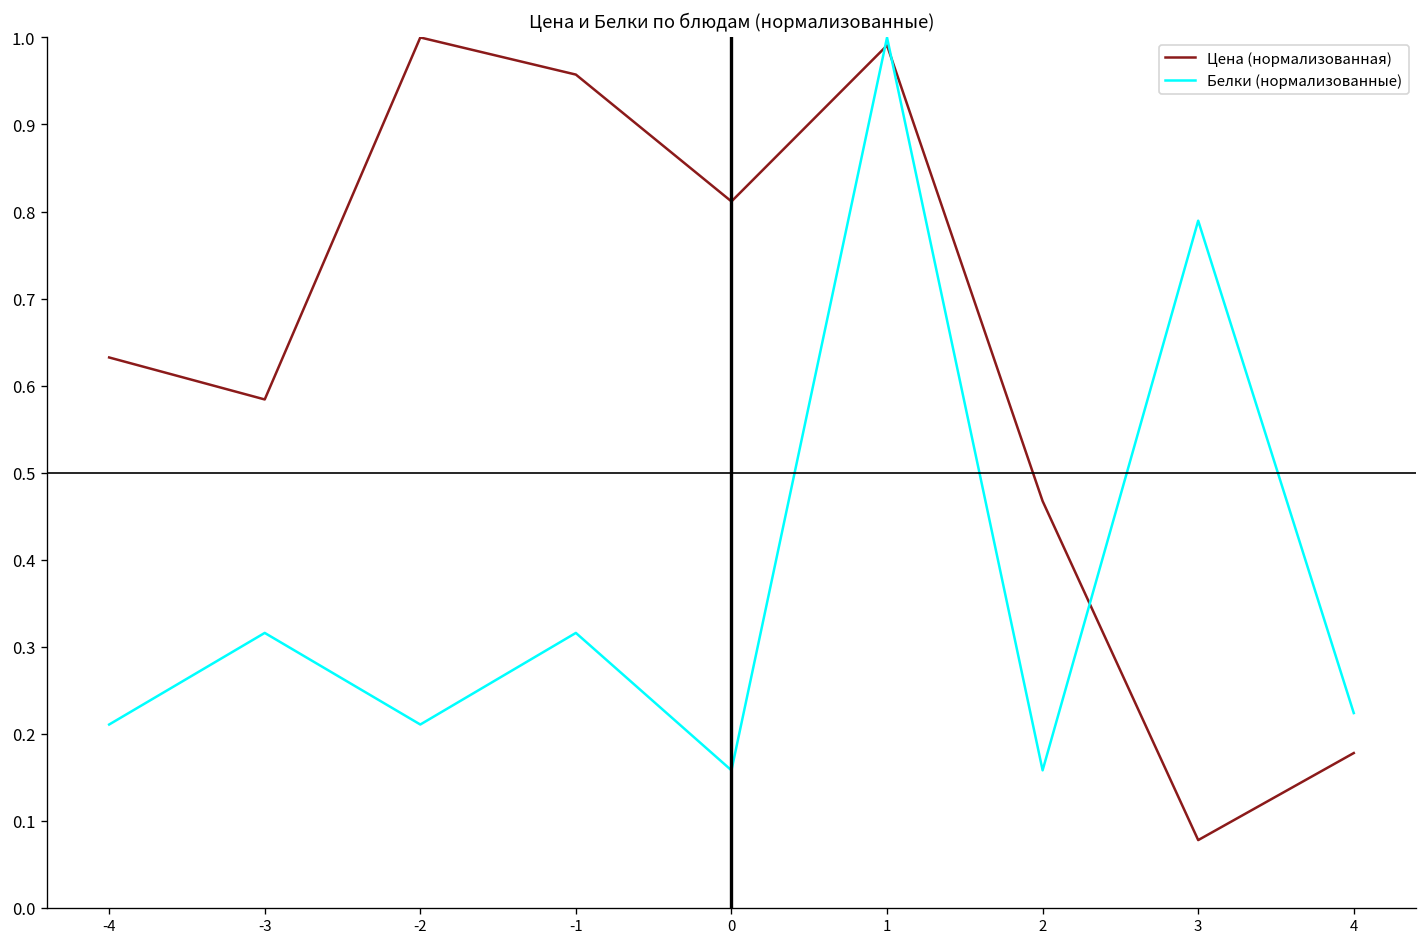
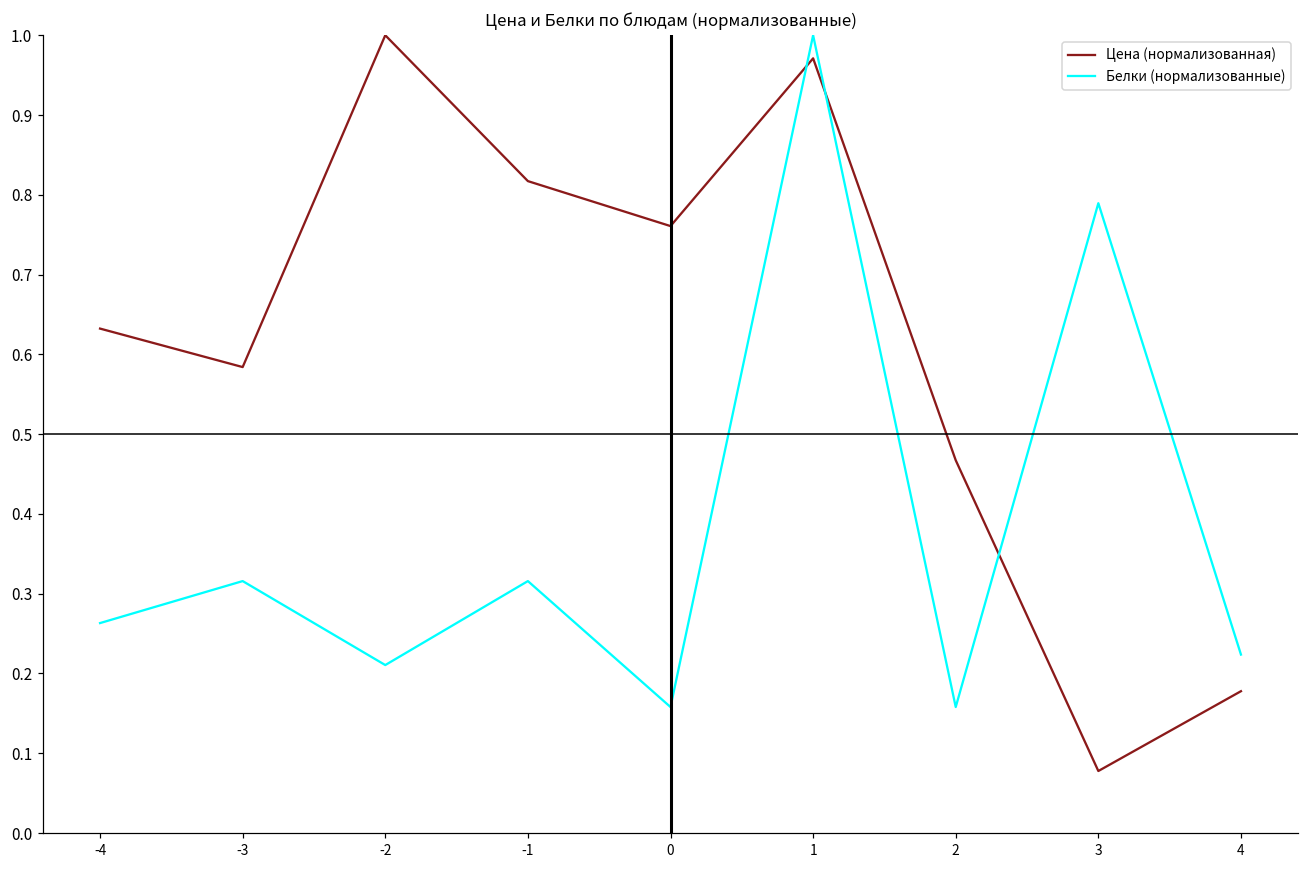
Белки (нормализованные), -4: 0.21 -> 0.26
Цена (нормализованная), -1: 0.96 -> 0.82
Цена (нормализованная), 0: 0.81 -> 0.76
Цена (нормализованная), 1: 0.99 -> 0.97
